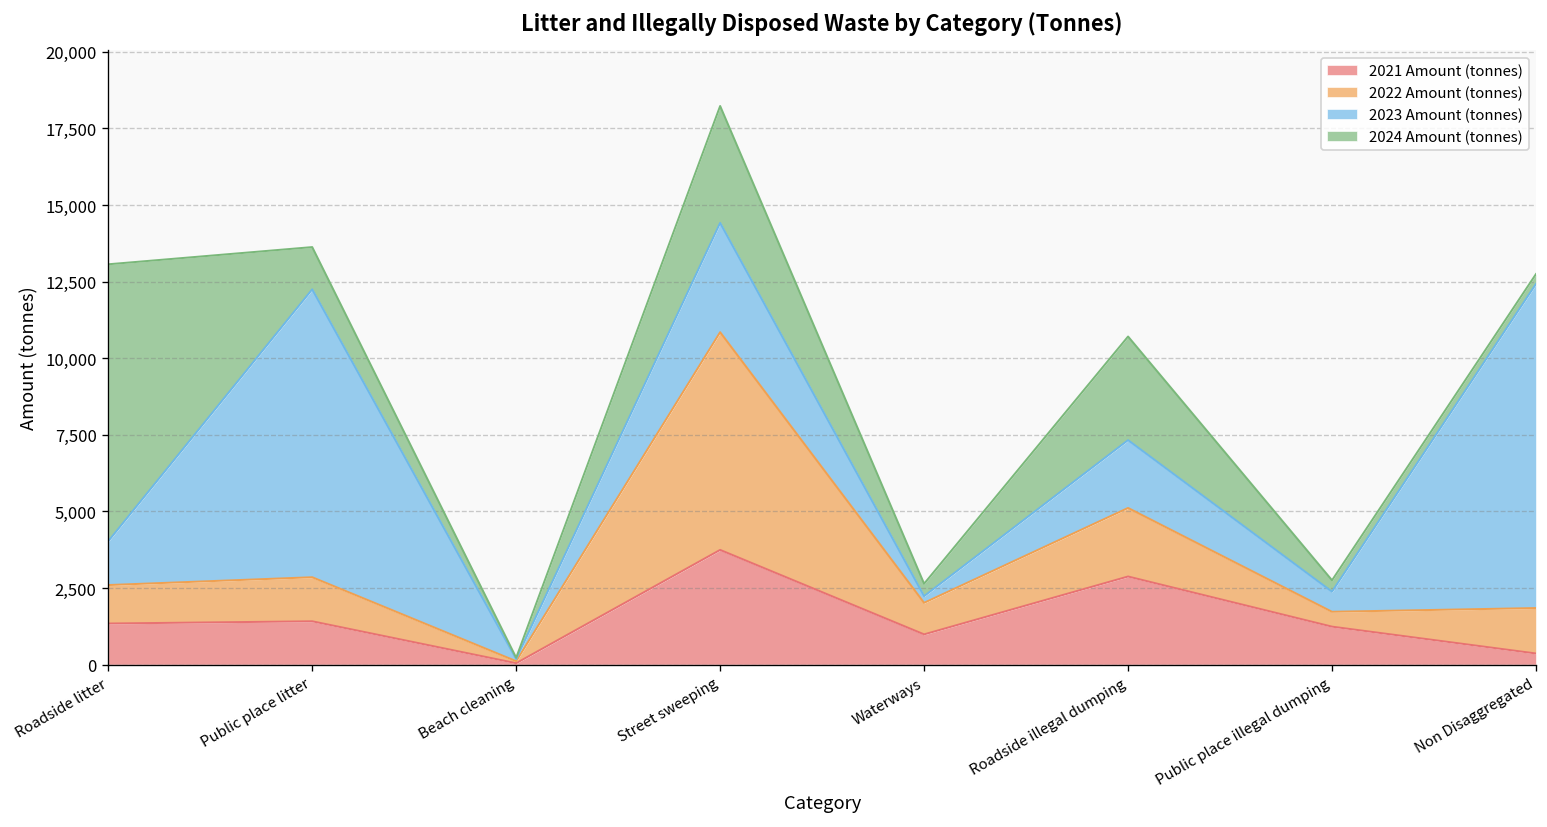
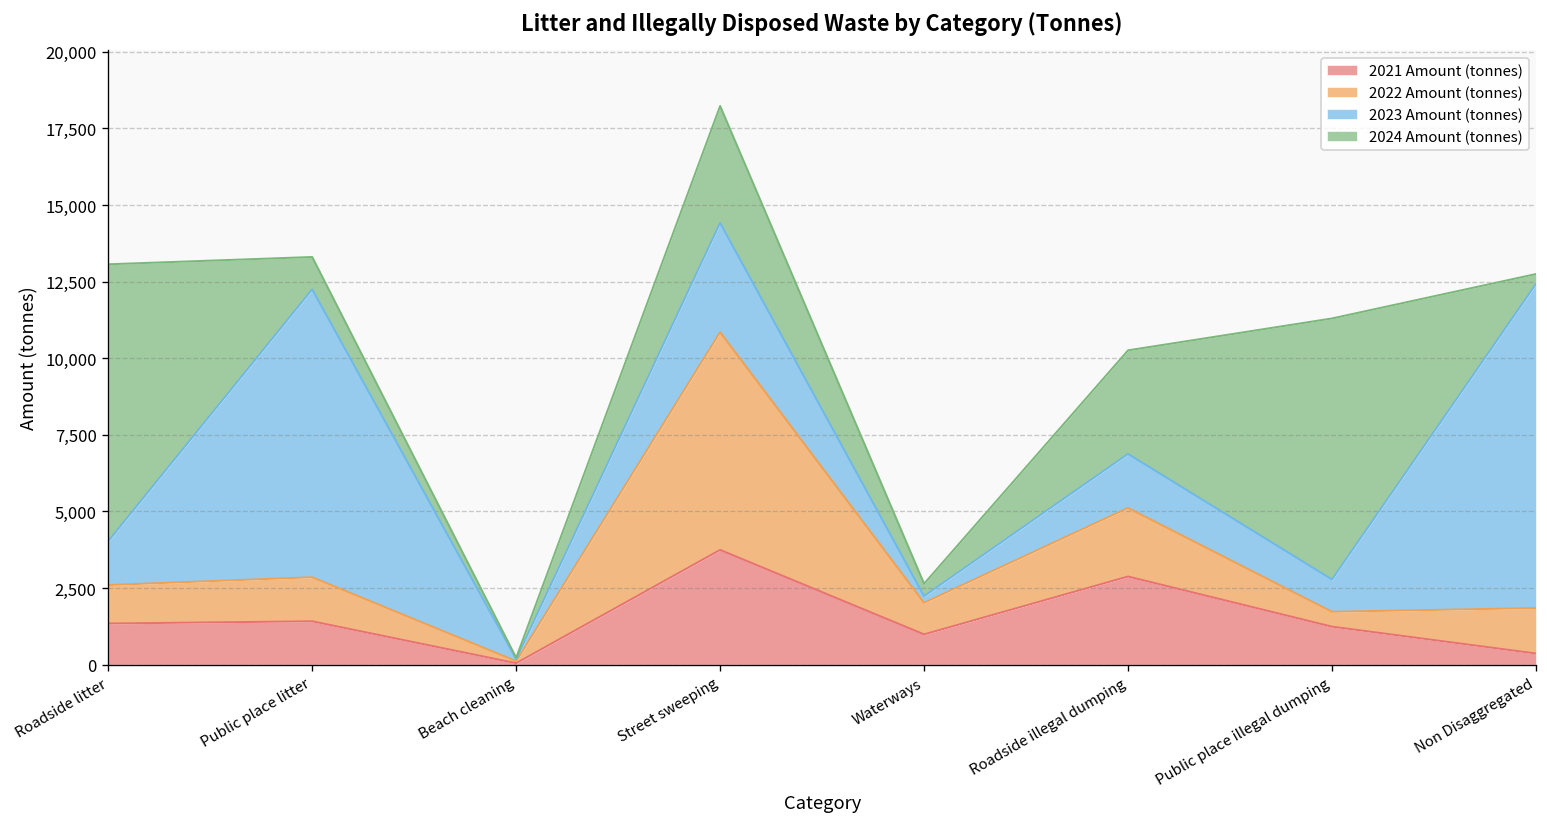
2024 Amount (tonnes), Public place litter: 1,400 -> 1,100
2023 Amount (tonnes), Roadside illegal dumping: 2,200 -> 1,800
2023 Amount (tonnes), Public place illegal dumping: 700 -> 1,100
2024 Amount (tonnes), Public place illegal dumping: 400 -> 8,500
